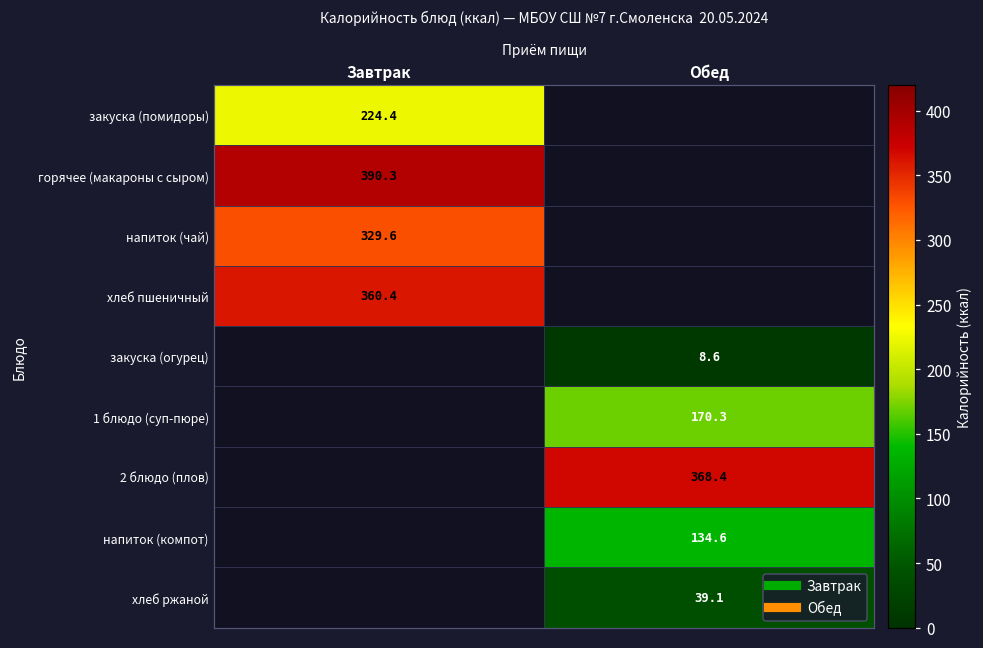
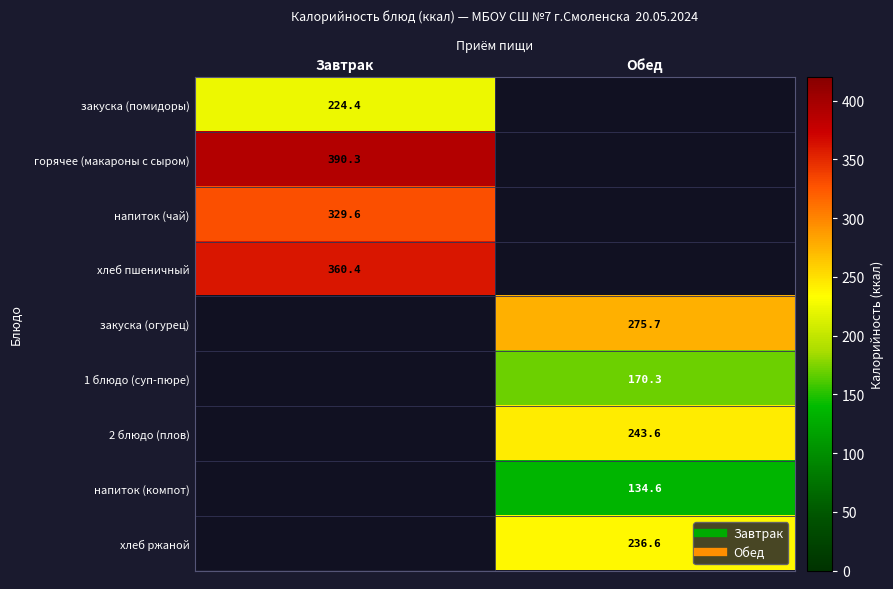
закуска (огурец), Обед: 8.6 -> 275.7
2 блюдо (плов), Обед: 368.4 -> 243.6
хлеб ржаной, Обед: 39.1 -> 236.6
